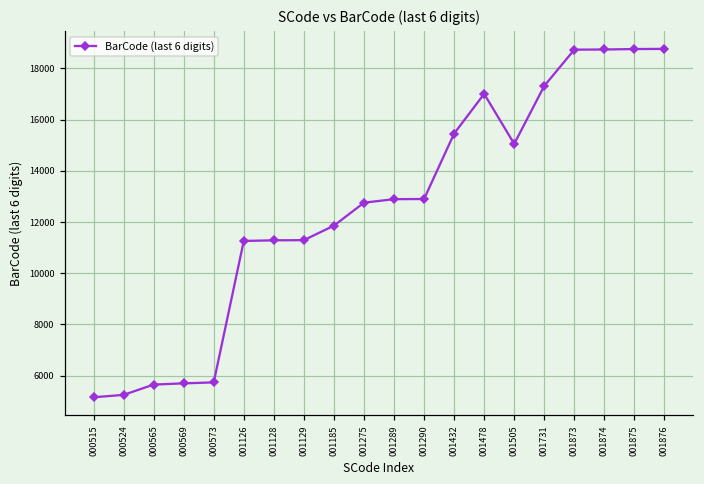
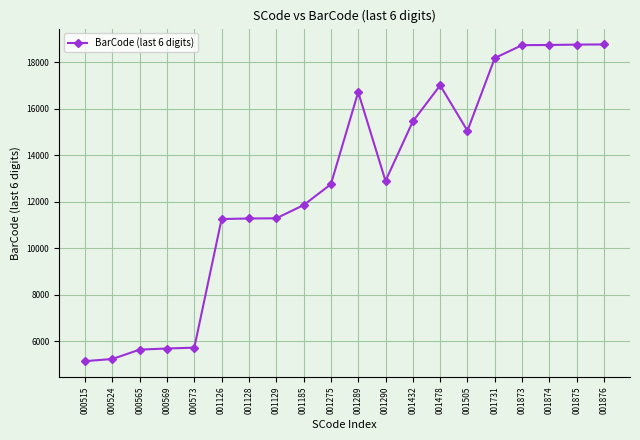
001289: 12900 -> 16700
001731: 17300 -> 18200
